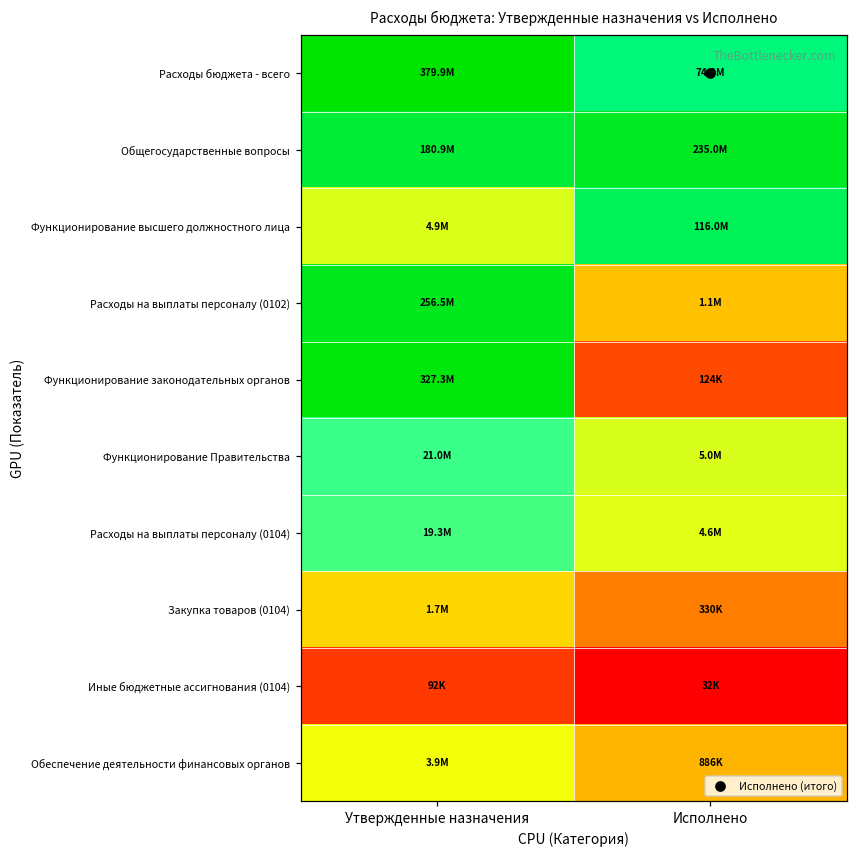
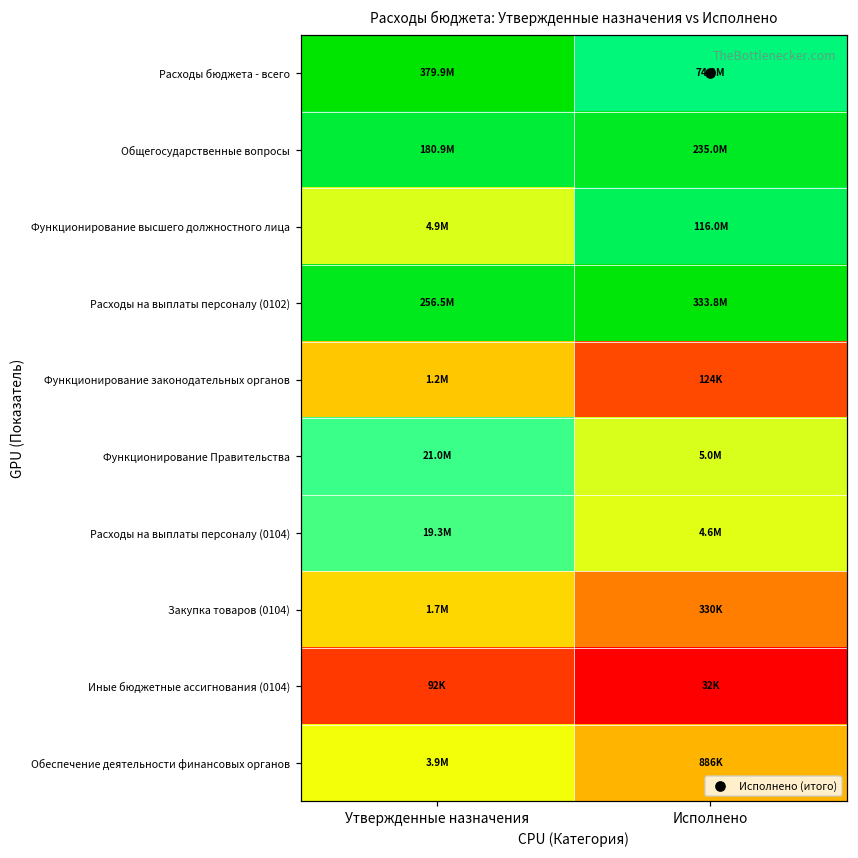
Расходы на выплаты персоналу (0102), Исполнено: 1.1M -> 333.8M
Функционирование законодательных органов, Утвержденные назначения: 327.3M -> 1.2M
